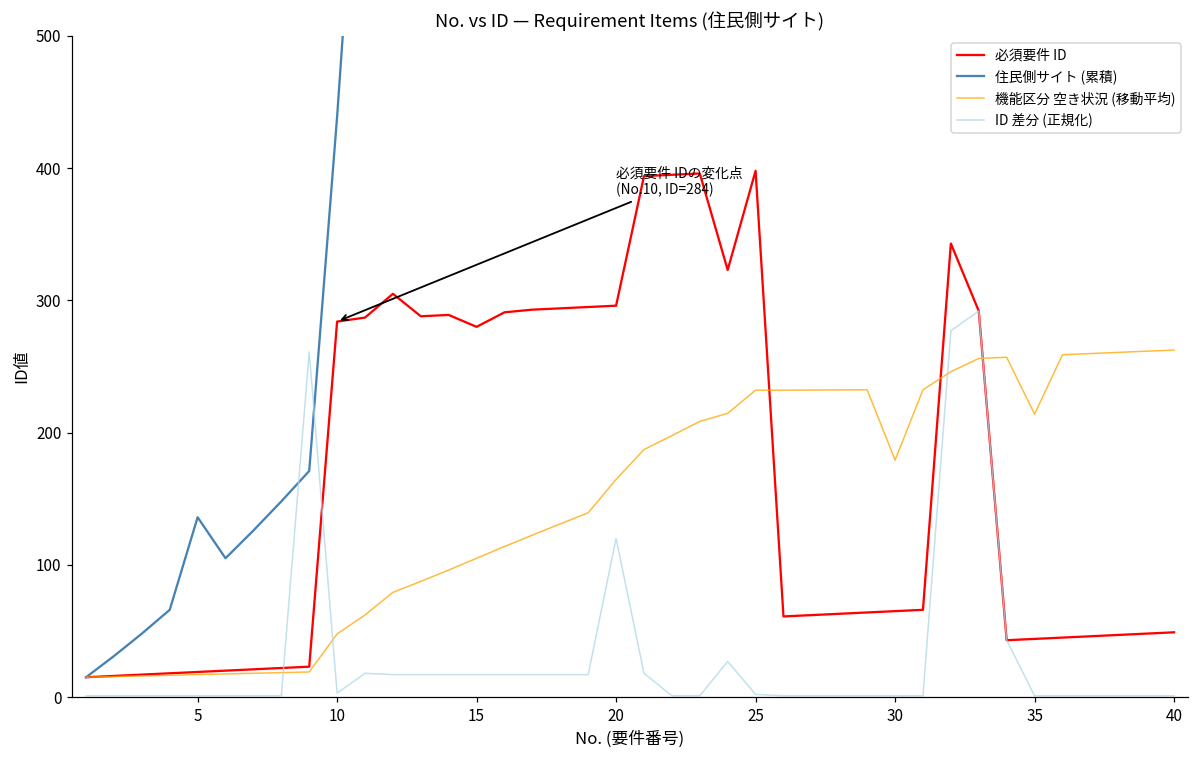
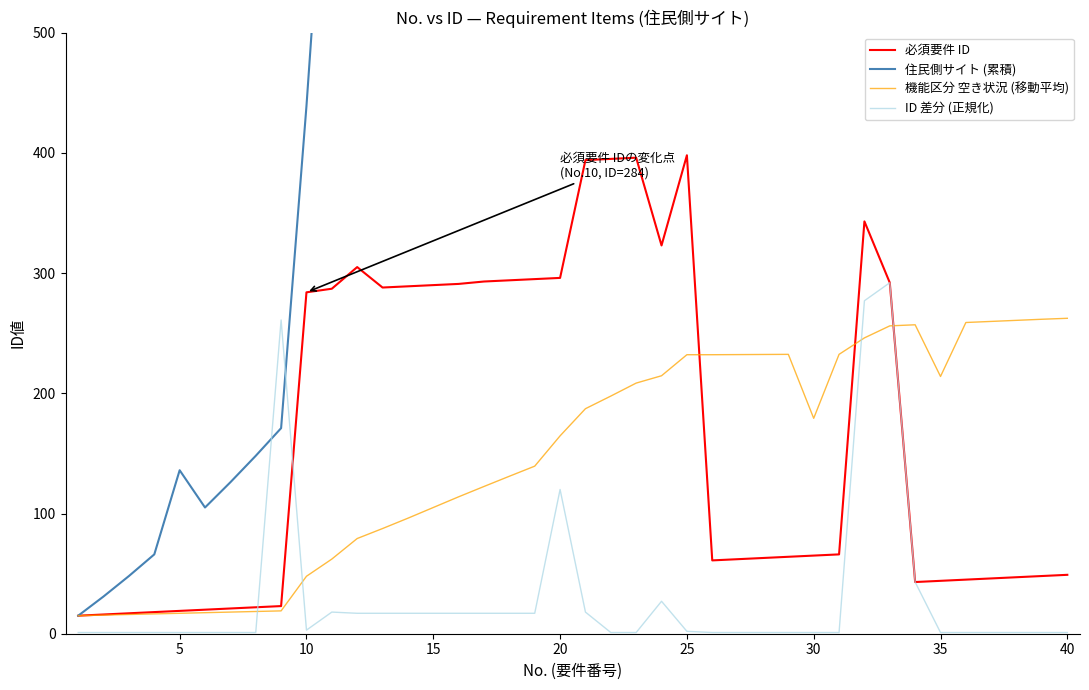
必須要件 ID, 15: 280 -> 290
